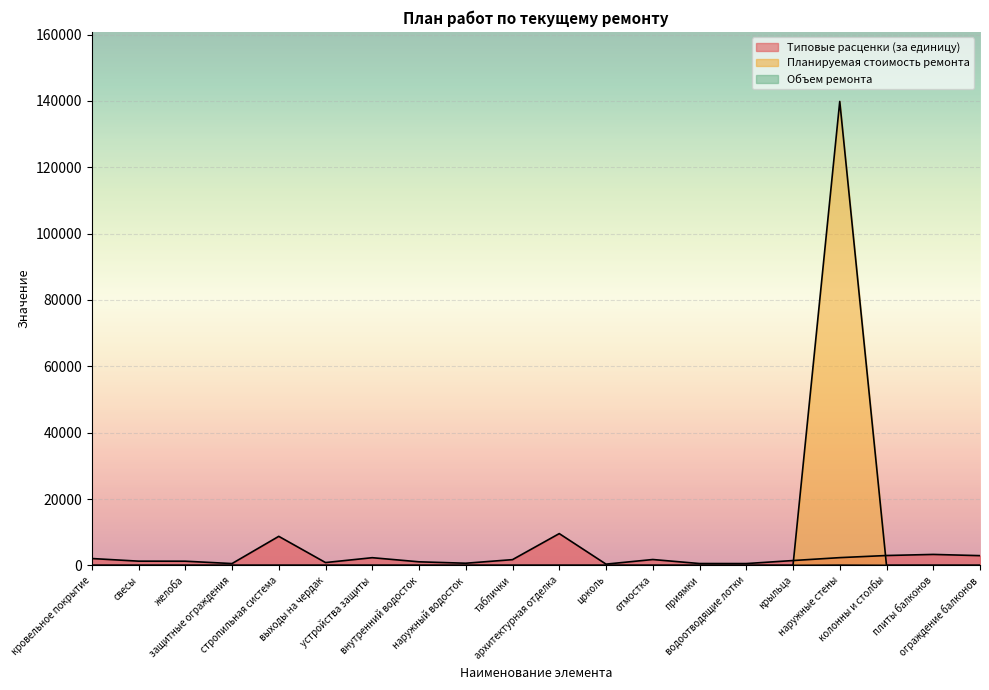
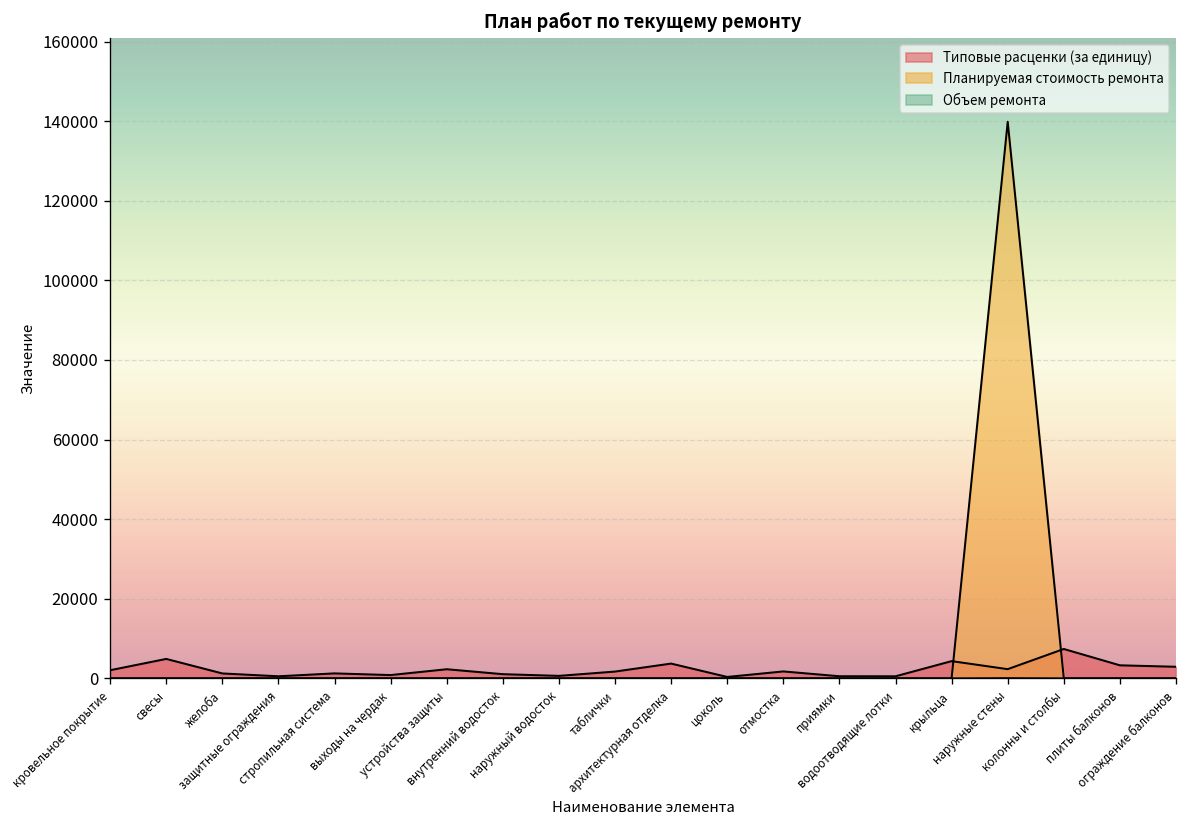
Типовые расценки (за единицу), свесы: 1000 -> 5000
Типовые расценки (за единицу), стропильная система: 9000 -> 1000
Типовые расценки (за единицу), архитектурная отделка: 10000 -> 4000
Типовые расценки (за единицу), крыльца: 1000 -> 4000
Типовые расценки (за единицу), колонны и столбы: 3000 -> 7000
